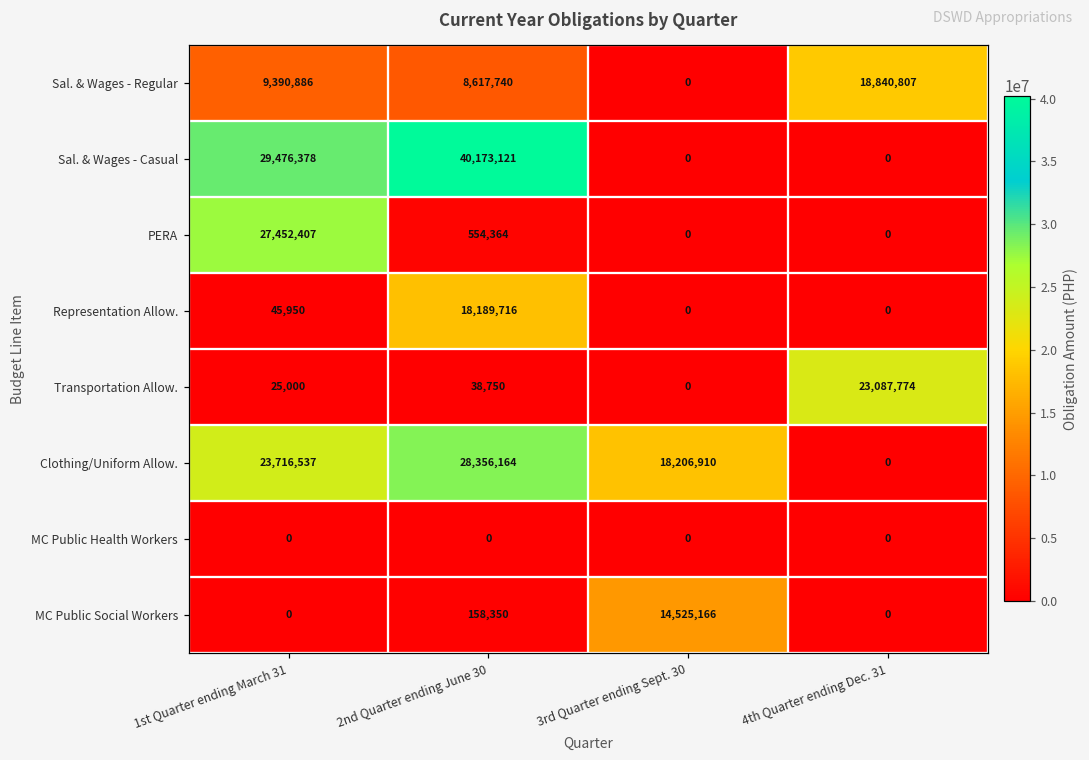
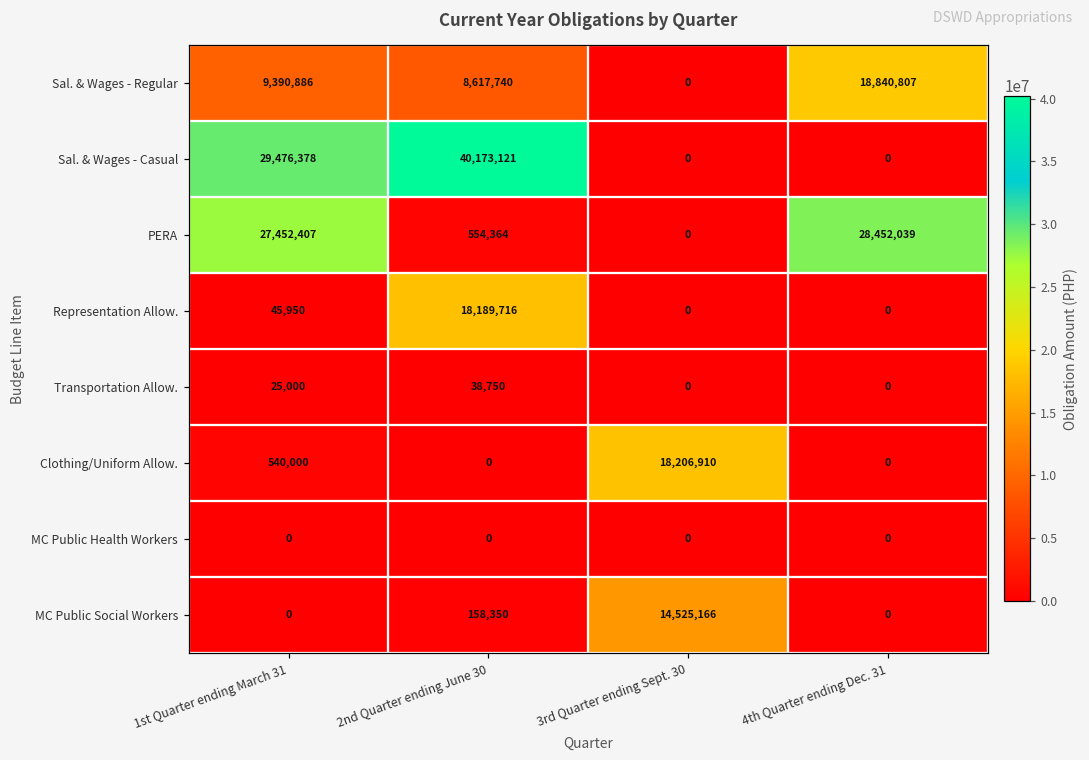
PERA, 4th Quarter ending Dec. 31: 0 -> 28,452,039
Transportation Allow., 4th Quarter ending Dec. 31: 23,087,774 -> 0
Clothing/Uniform Allow., 1st Quarter ending March 31: 23,716,537 -> 540,000
Clothing/Uniform Allow., 2nd Quarter ending June 30: 28,356,164 -> 0
